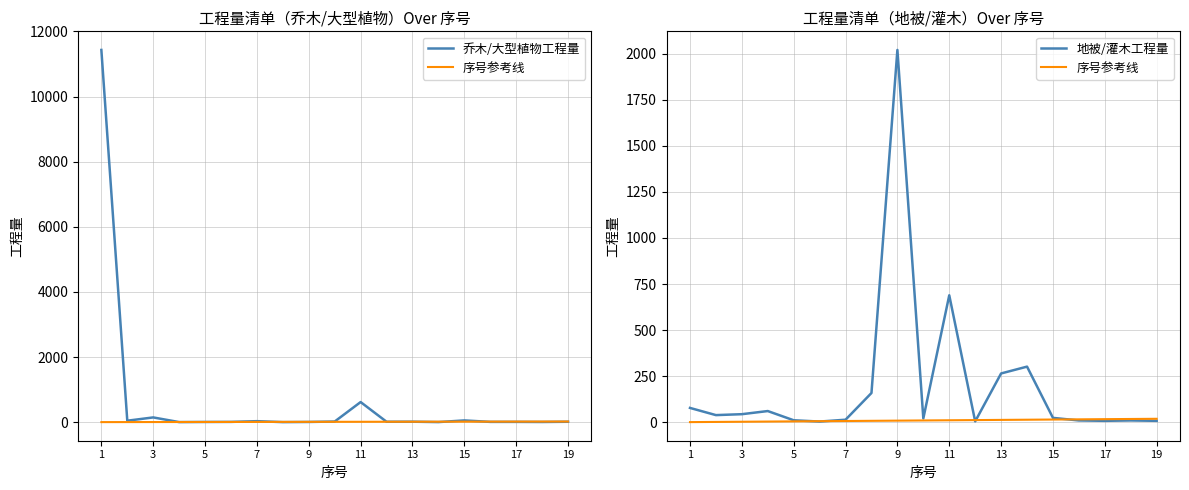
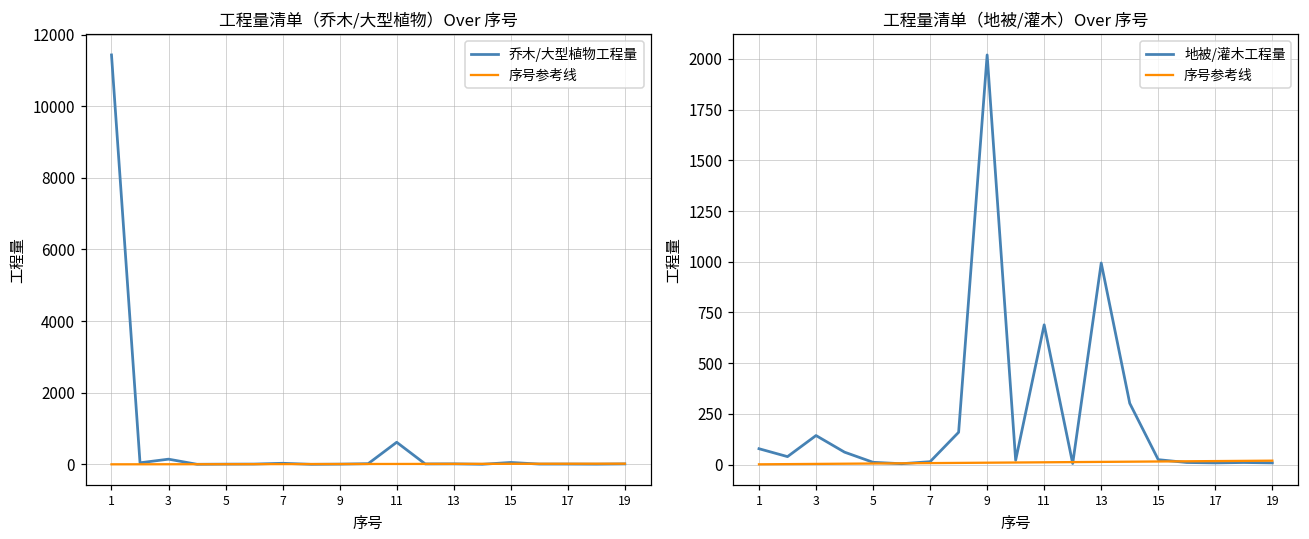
工程量清单（地被/灌木）Over 序号, 地被/灌木工程量, 3: 40 -> 140
工程量清单（地被/灌木）Over 序号, 地被/灌木工程量, 13: 270 -> 990
